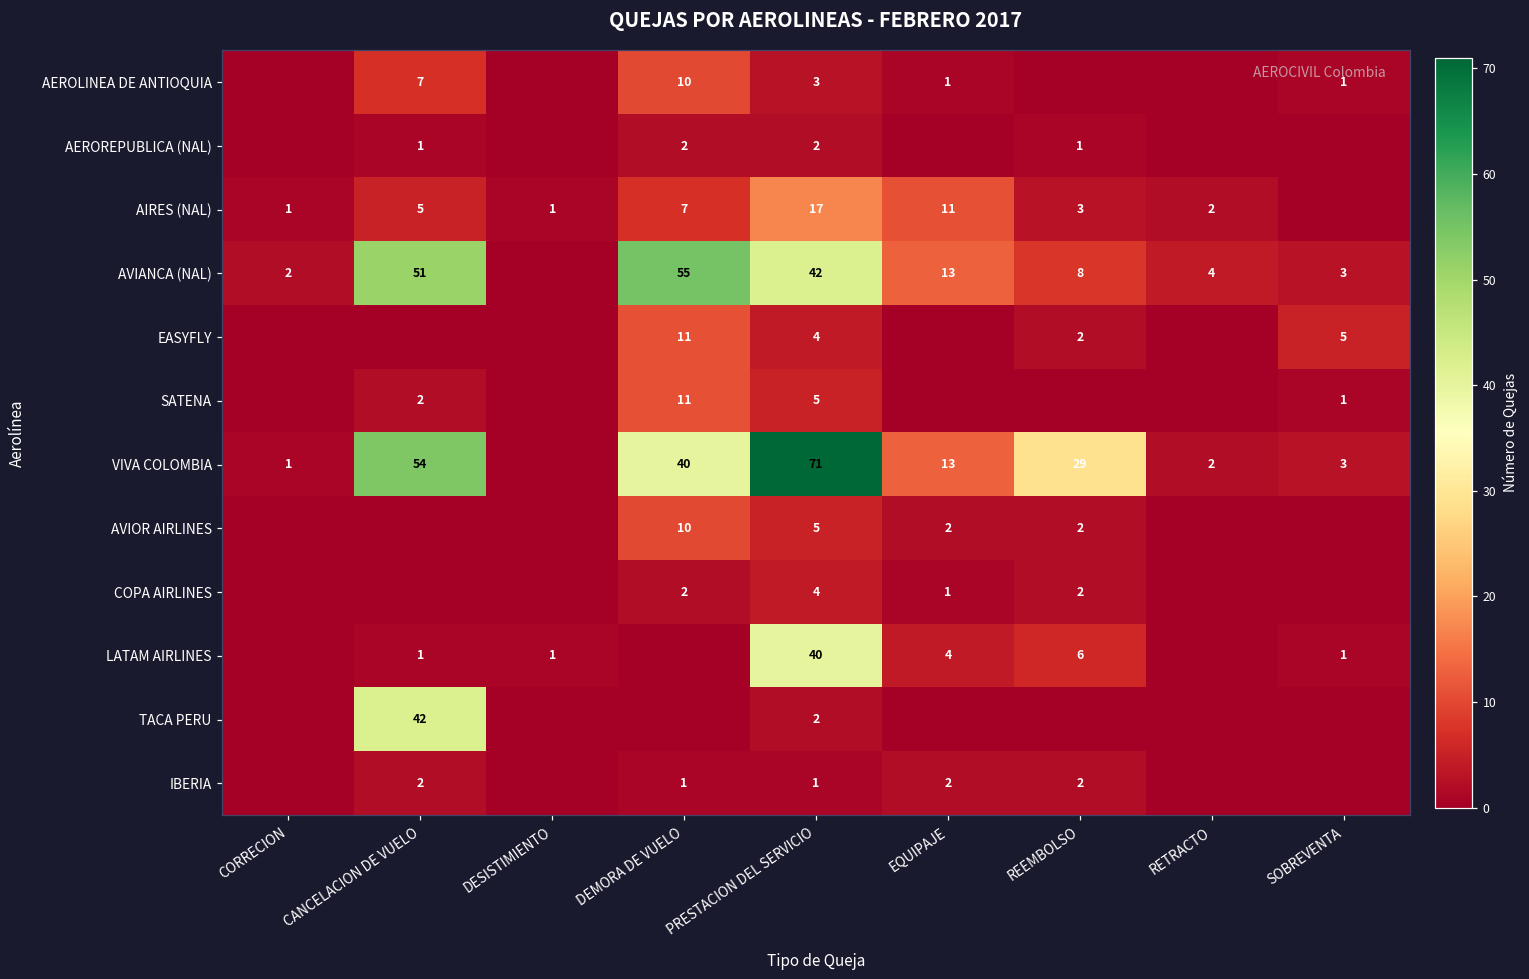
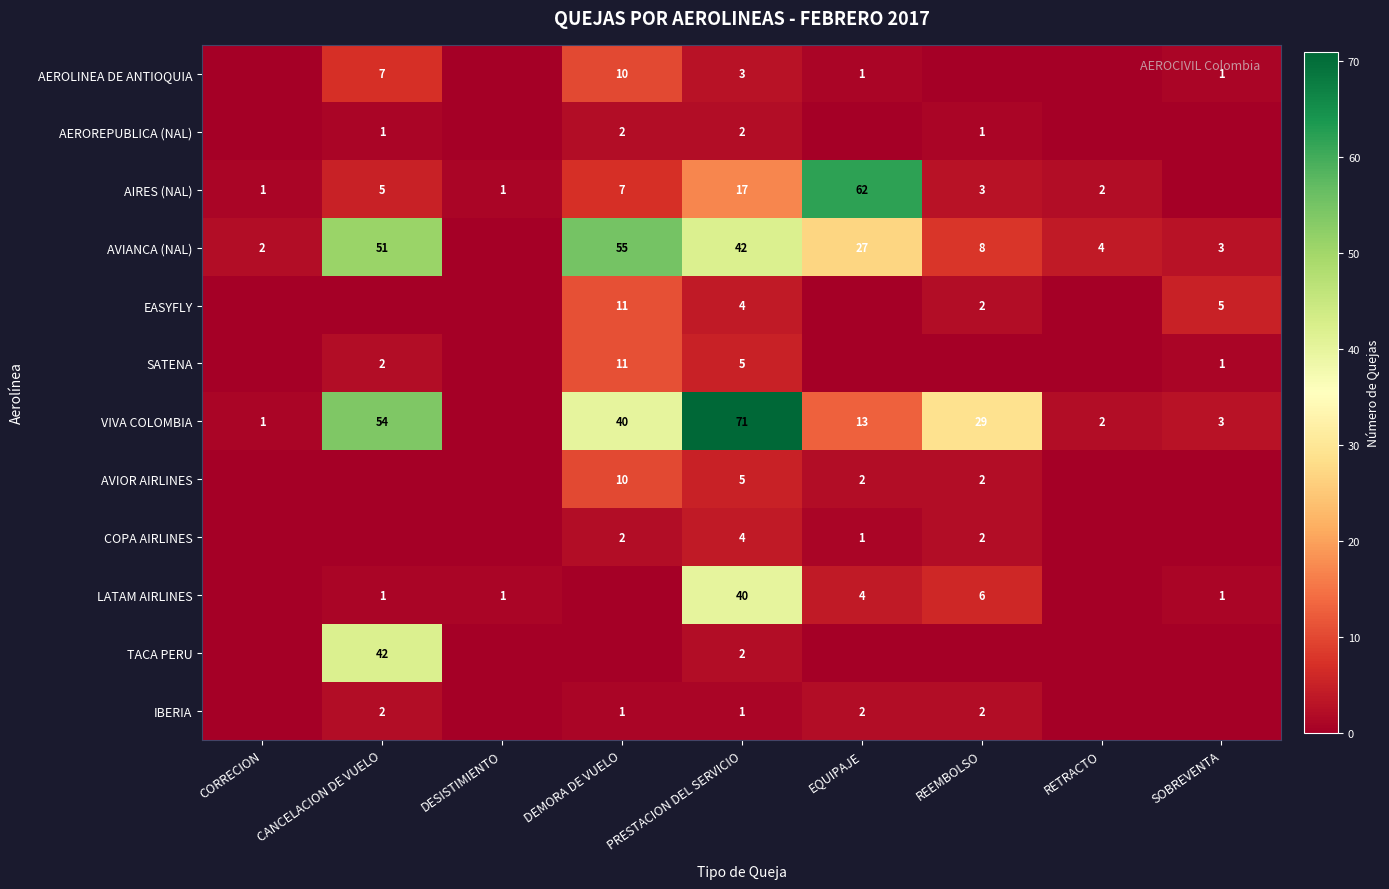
AIRES (NAL), EQUIPAJE: 11 -> 62
AVIANCA (NAL), EQUIPAJE: 13 -> 27
